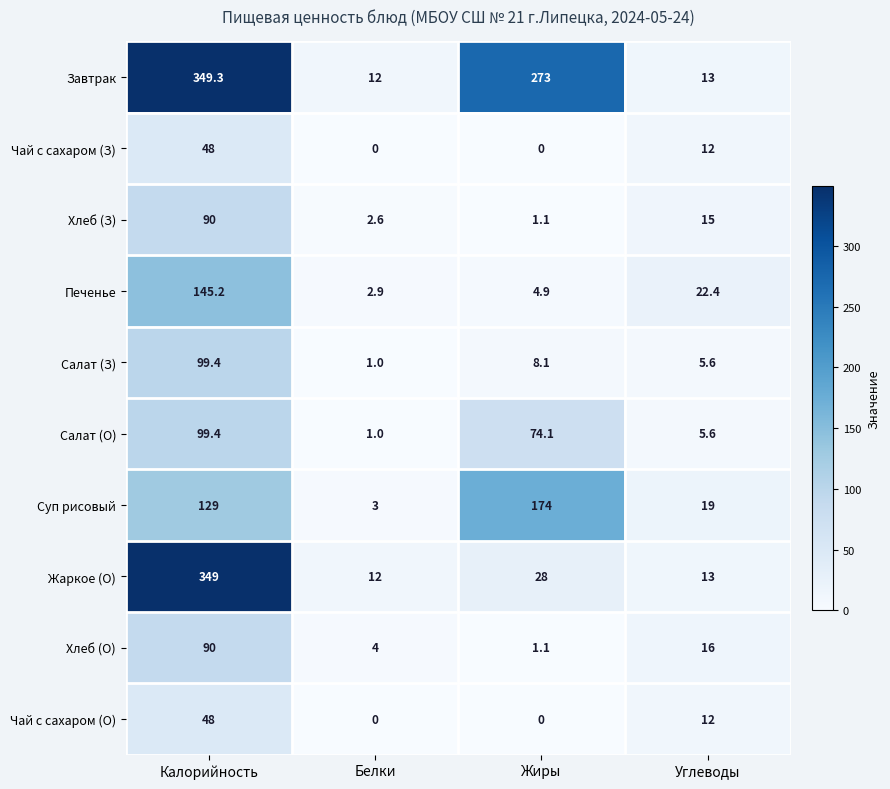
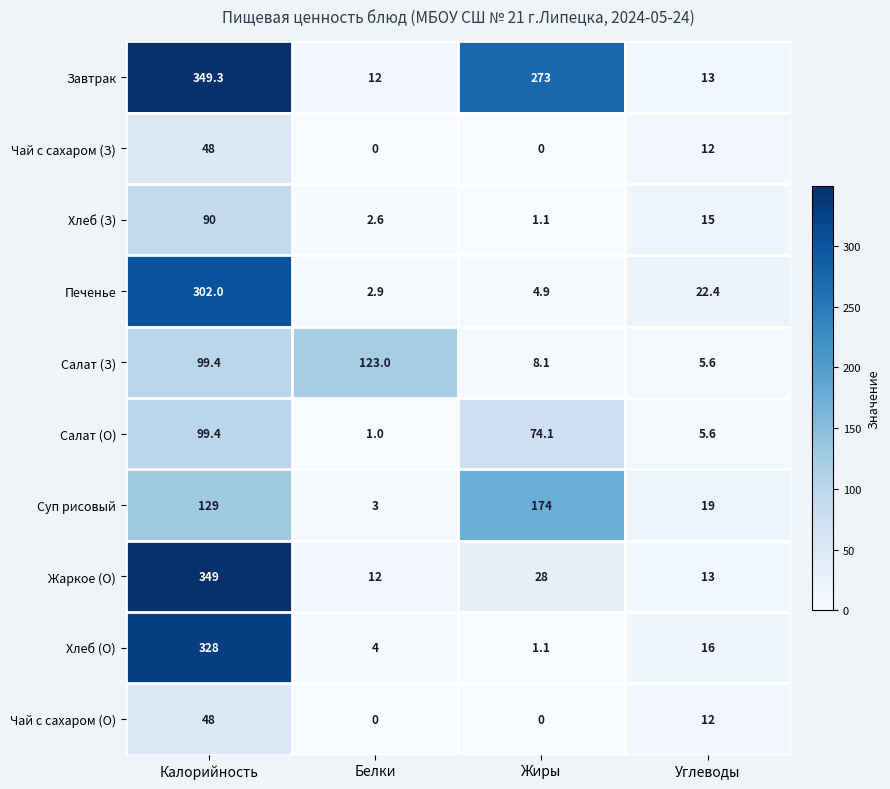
Печенье, Калорийность: 145.2 -> 302.0
Салат (З), Белки: 1.0 -> 123.0
Хлеб (О), Калорийность: 90 -> 328
